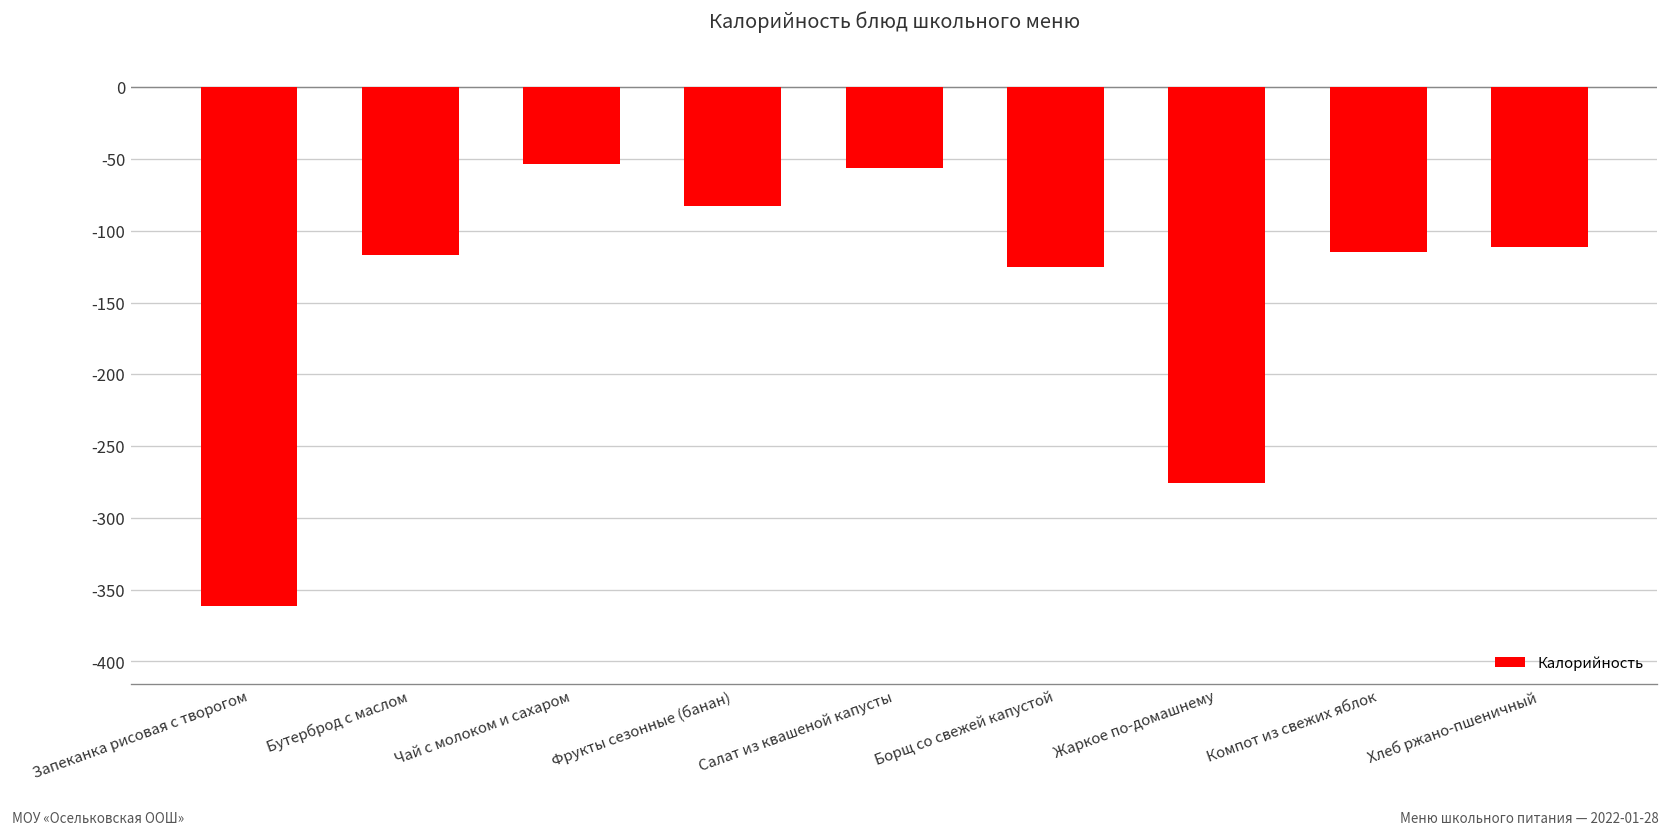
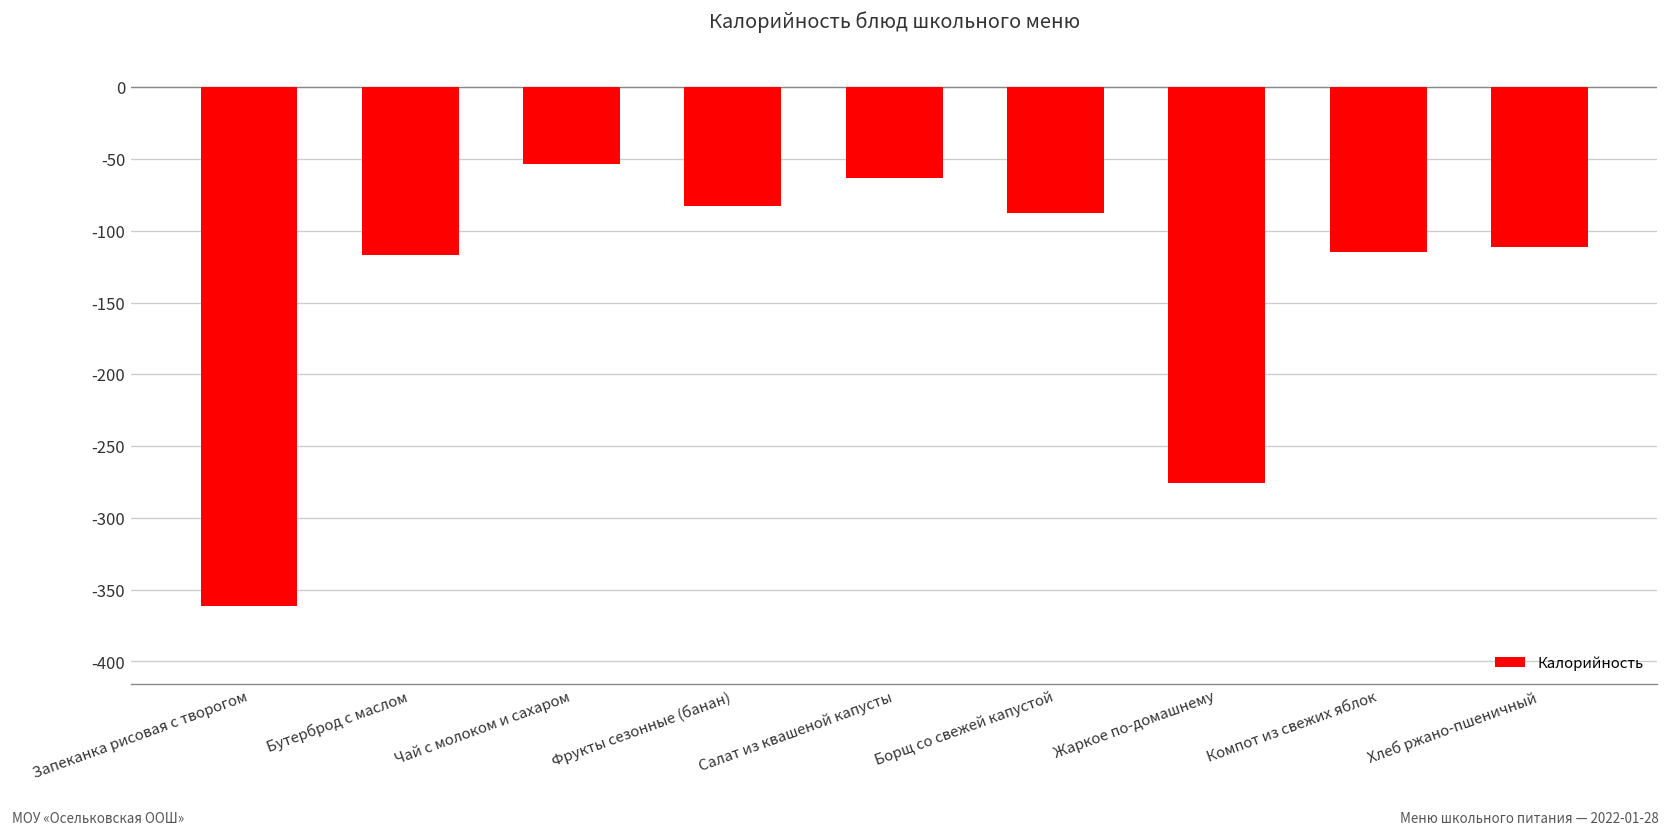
Салат из квашеной капусты: -56 -> -63
Борщ со свежей капустой: -126 -> -88
